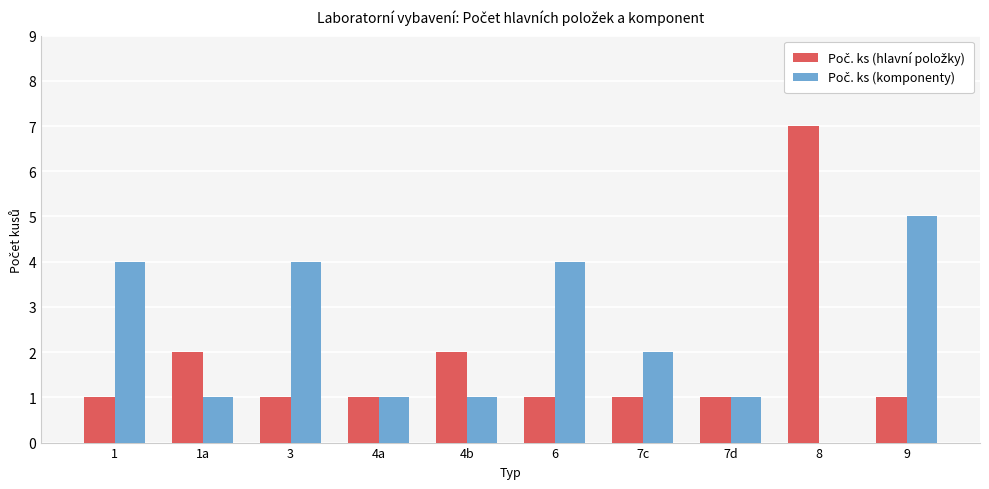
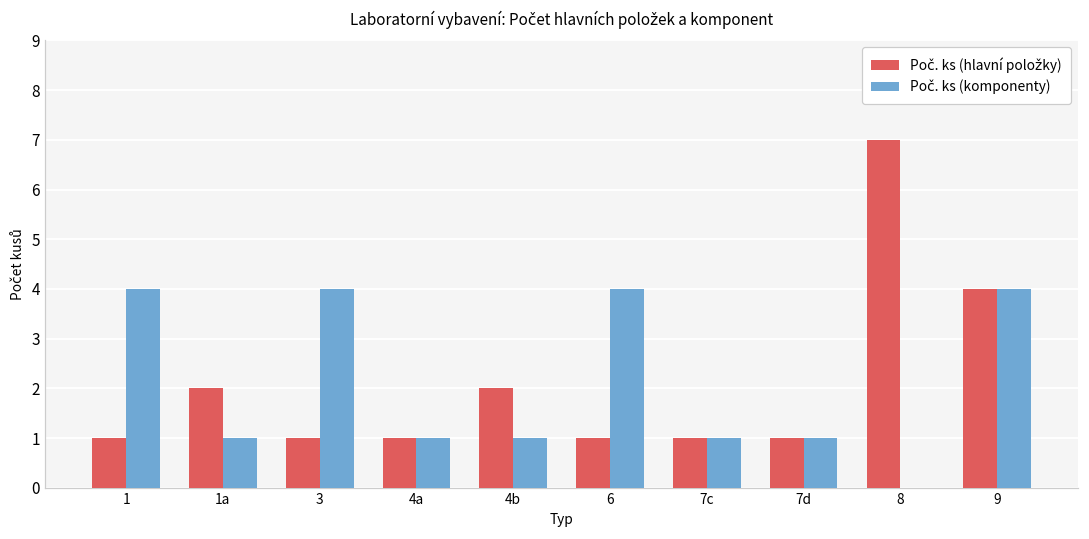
Poč. ks (komponenty), 7c: 2 -> 1
Poč. ks (hlavní položky), 9: 1 -> 4
Poč. ks (komponenty), 9: 5 -> 4
